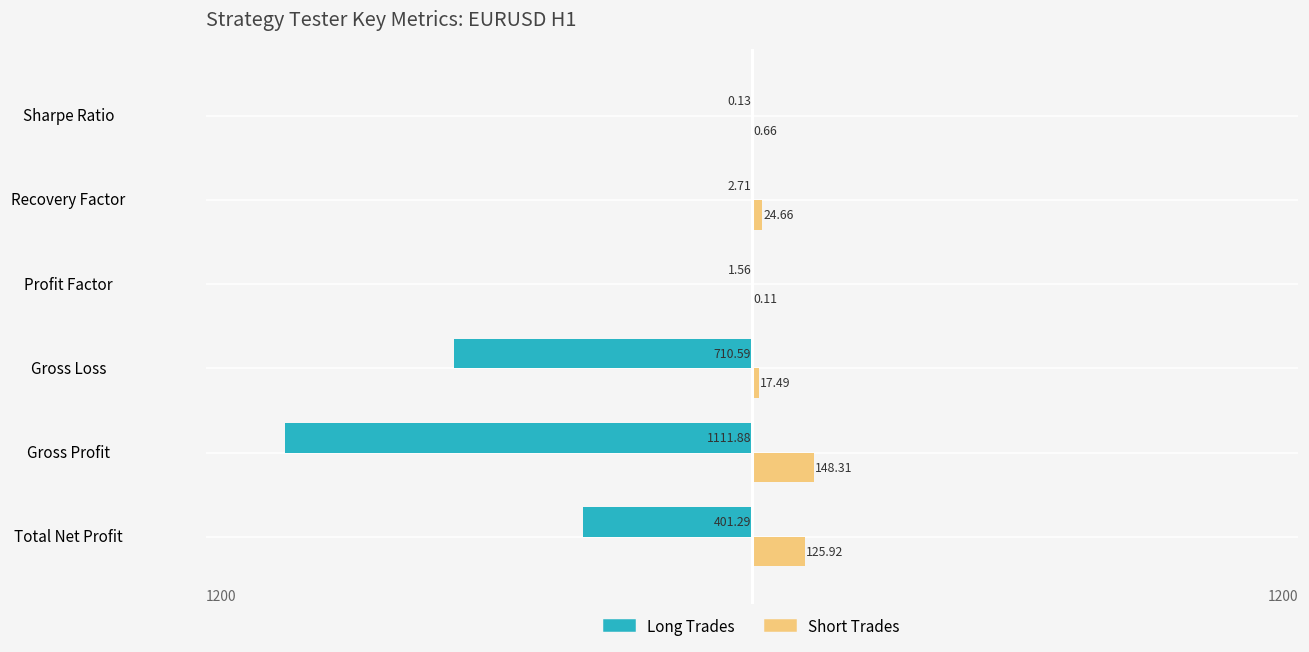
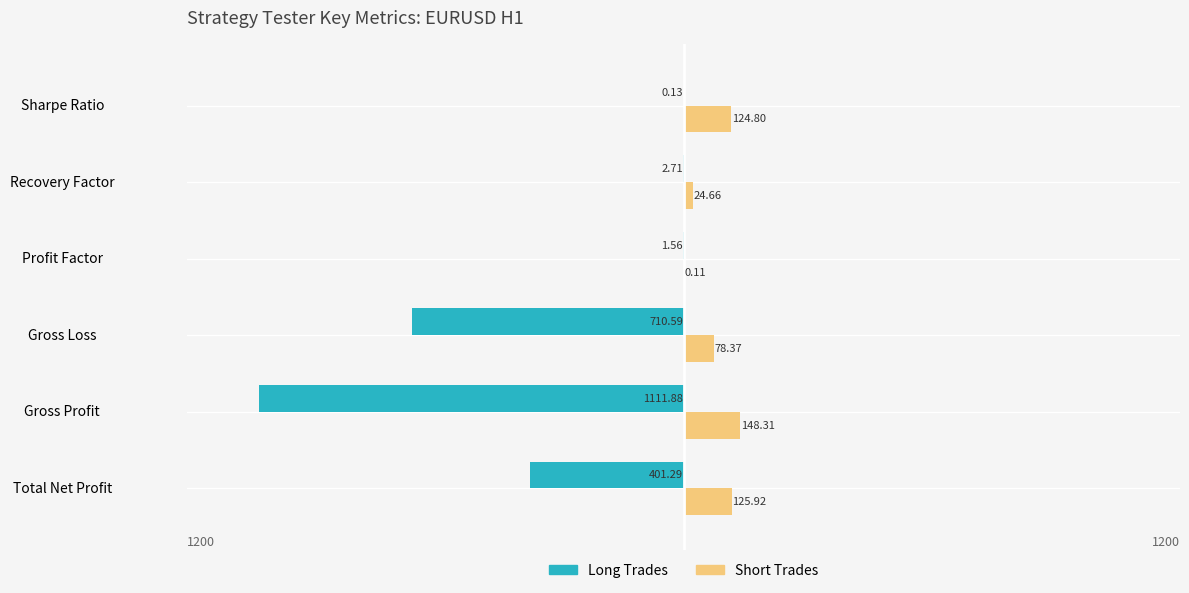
Short Trades, Sharpe Ratio: 0.66 -> 124.80
Short Trades, Gross Loss: 17.49 -> 78.37
